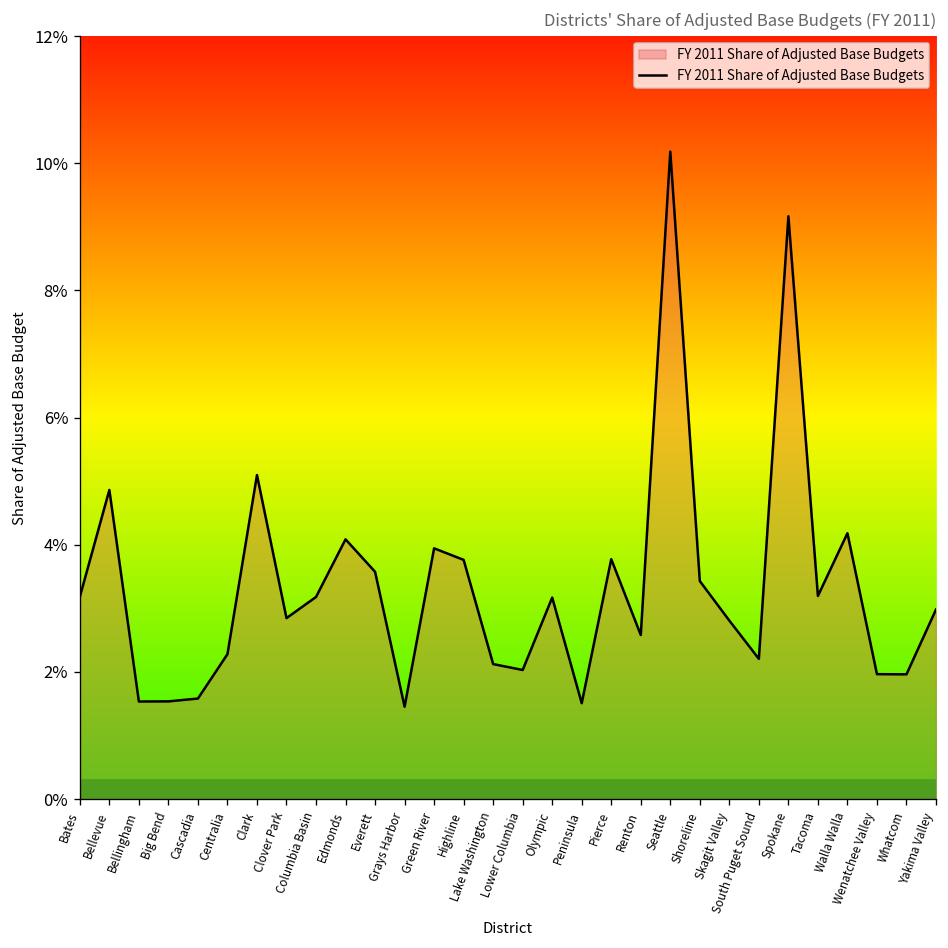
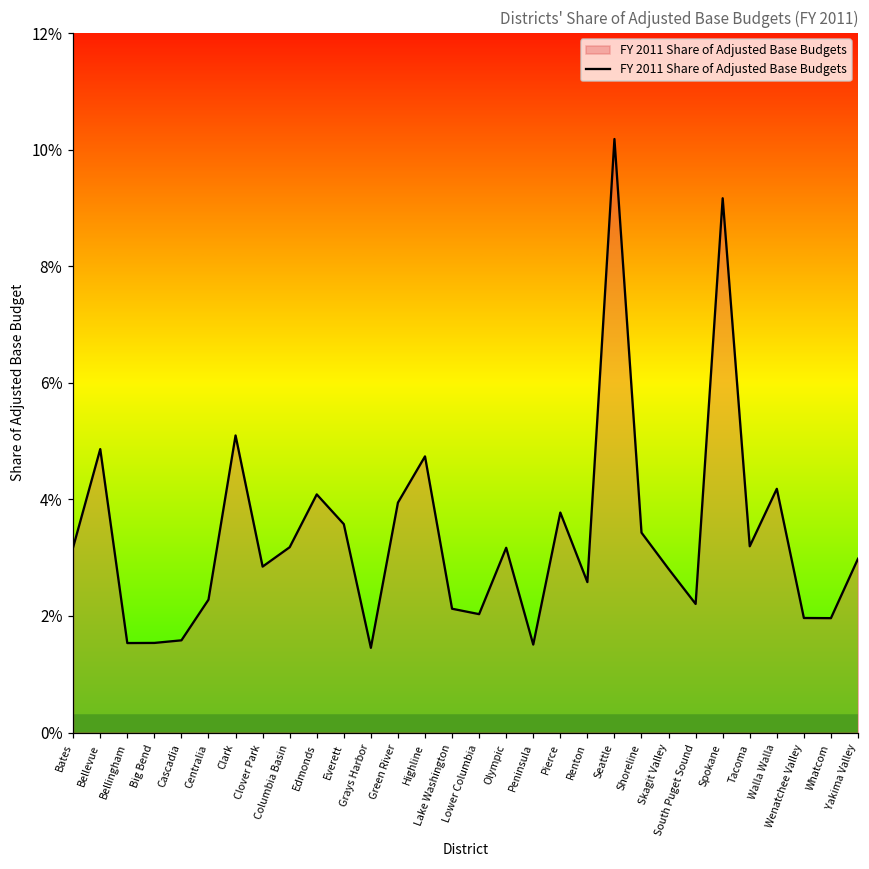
Highline: 3.8% -> 4.7%
